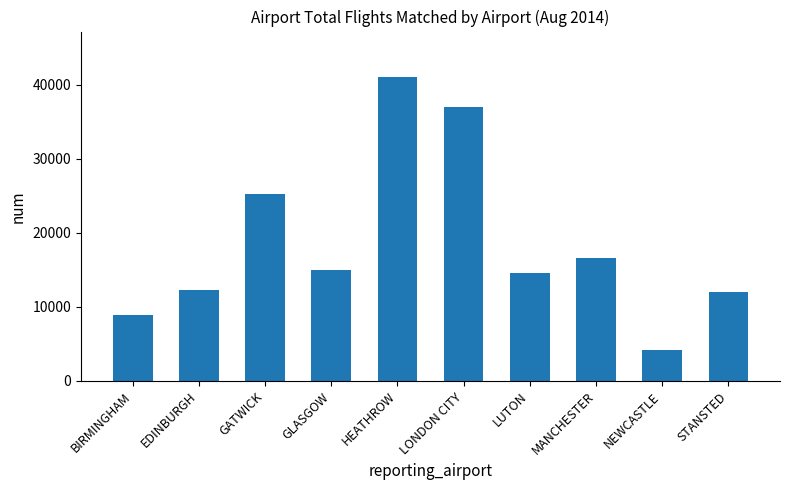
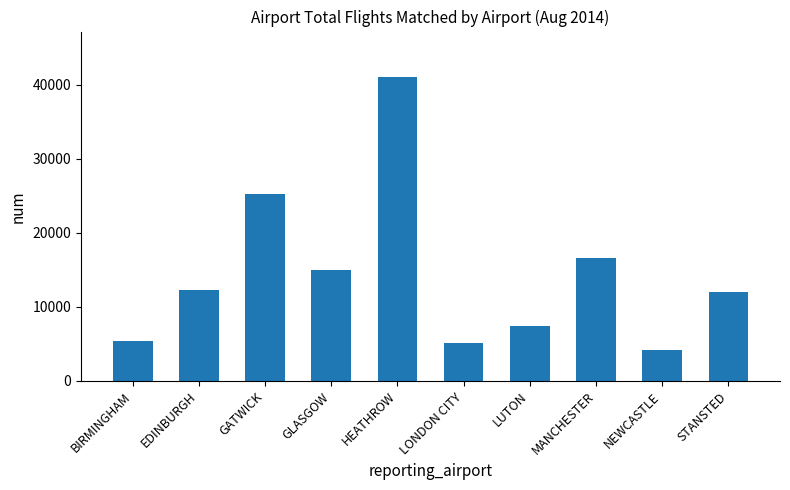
BIRMINGHAM: 9000 -> 5000
LONDON CITY: 37000 -> 5000
LUTON: 15000 -> 7000
